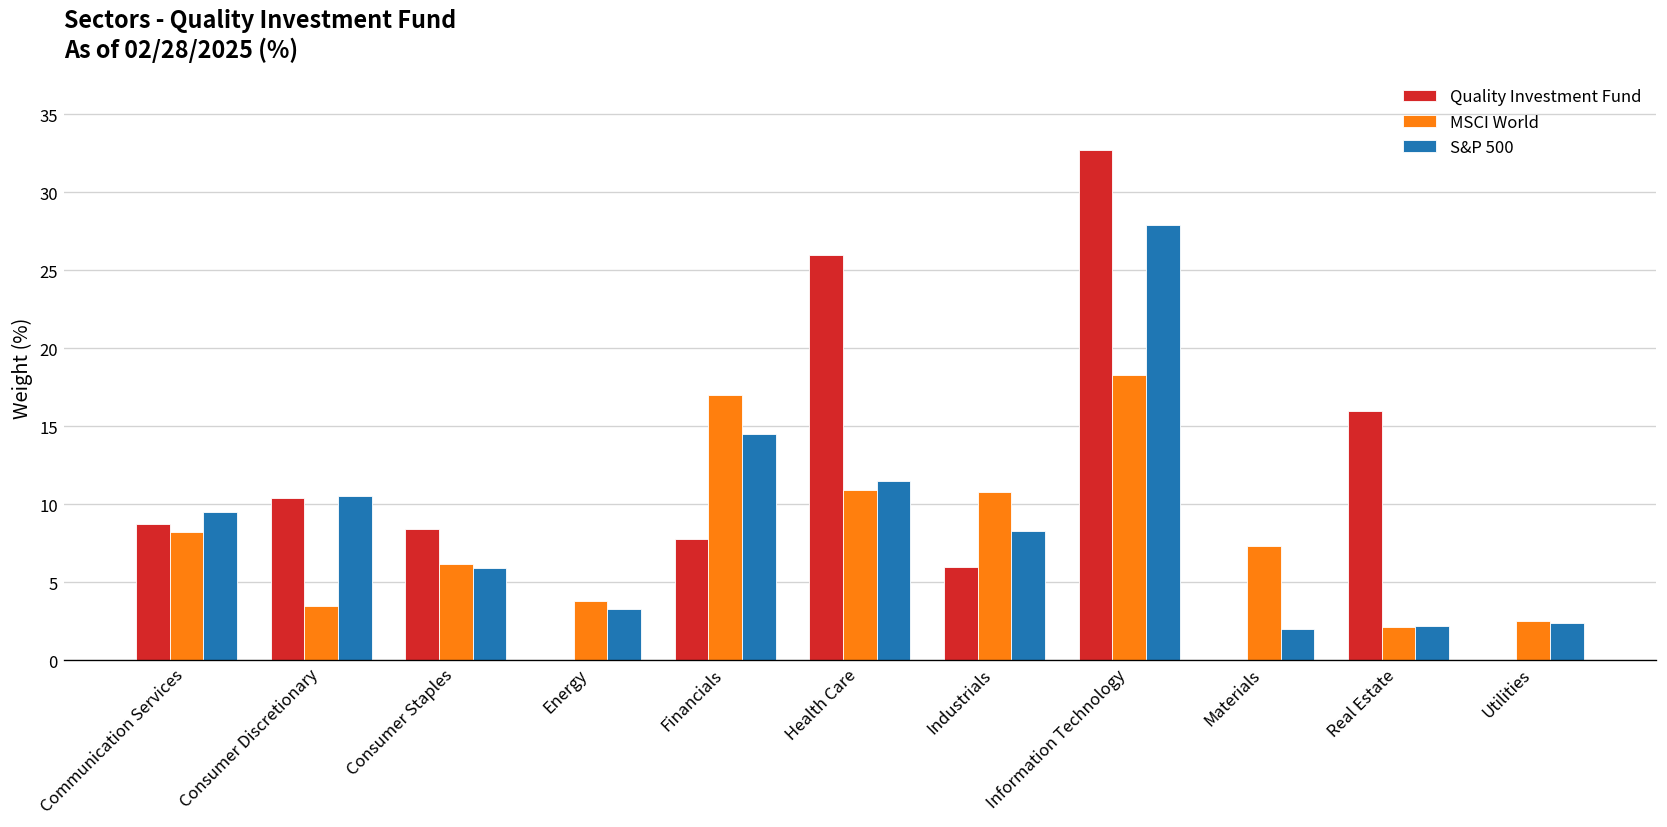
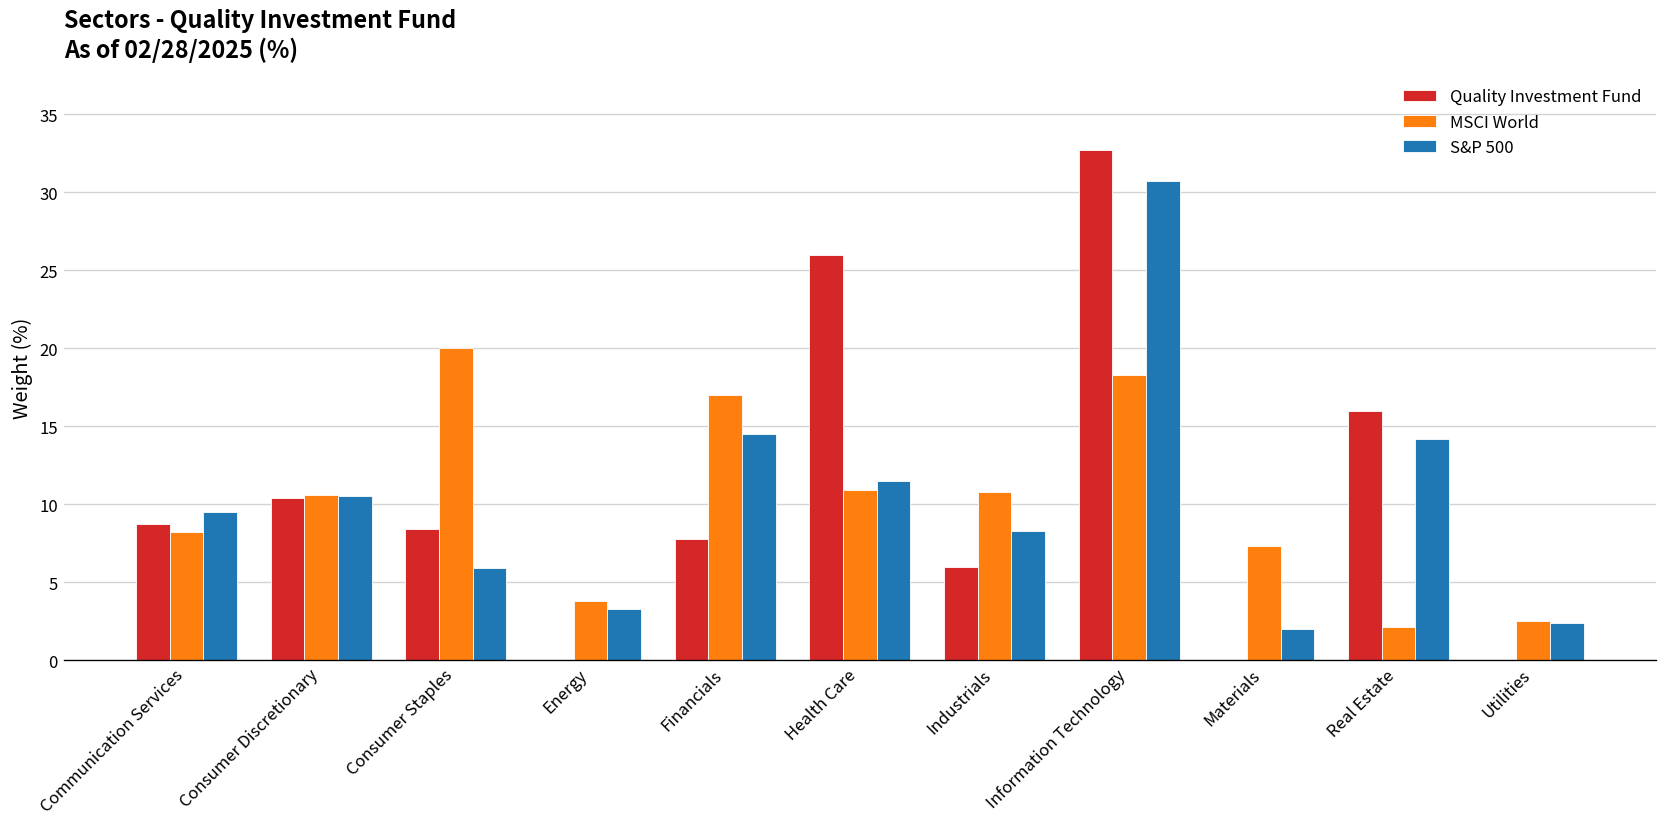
MSCI World, Consumer Discretionary: 3.5 -> 10.6
MSCI World, Consumer Staples: 6.2 -> 20.0
S&P 500, Information Technology: 27.9 -> 30.7
S&P 500, Real Estate: 2.2 -> 14.2
